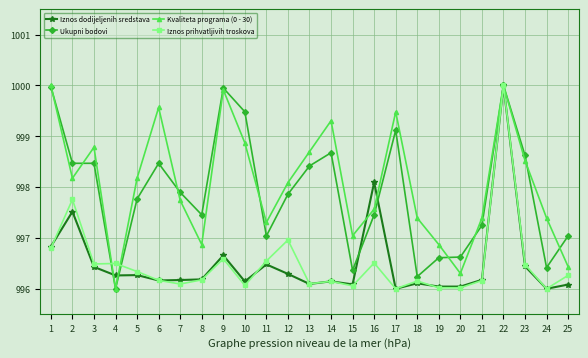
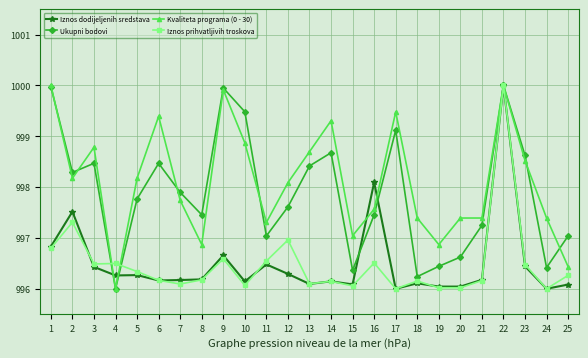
Ukupni bodovi, 2: 998.5 -> 998.3
Iznos prihvatljivih troskova, 2: 997.8 -> 997.3
Kvaliteta programa (0 - 30), 6: 999.6 -> 999.4
Ukupni bodovi, 12: 997.9 -> 997.6
Ukupni bodovi, 19: 996.6 -> 996.4
Kvaliteta programa (0 - 30), 20: 996.3 -> 997.4
